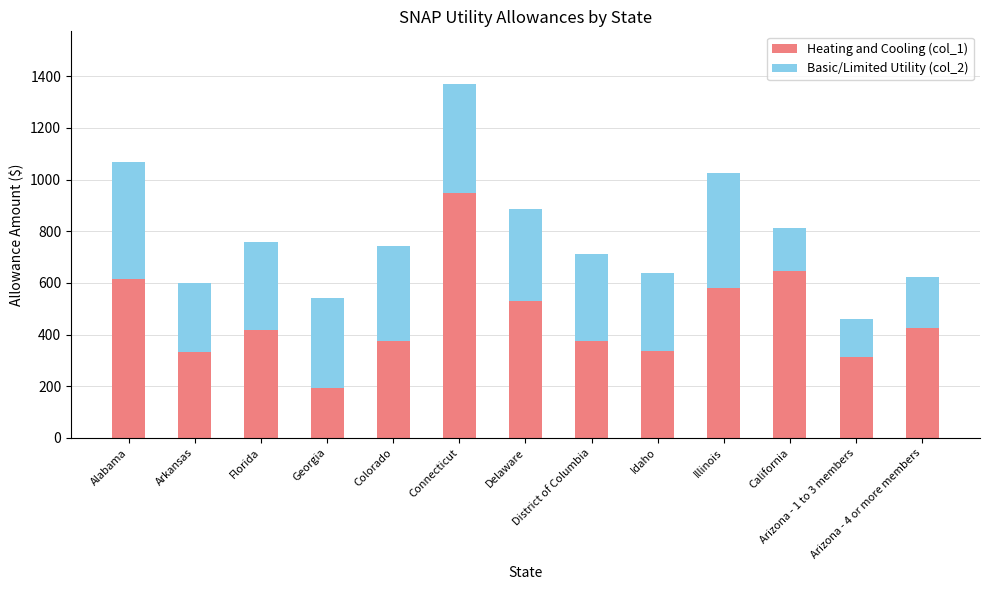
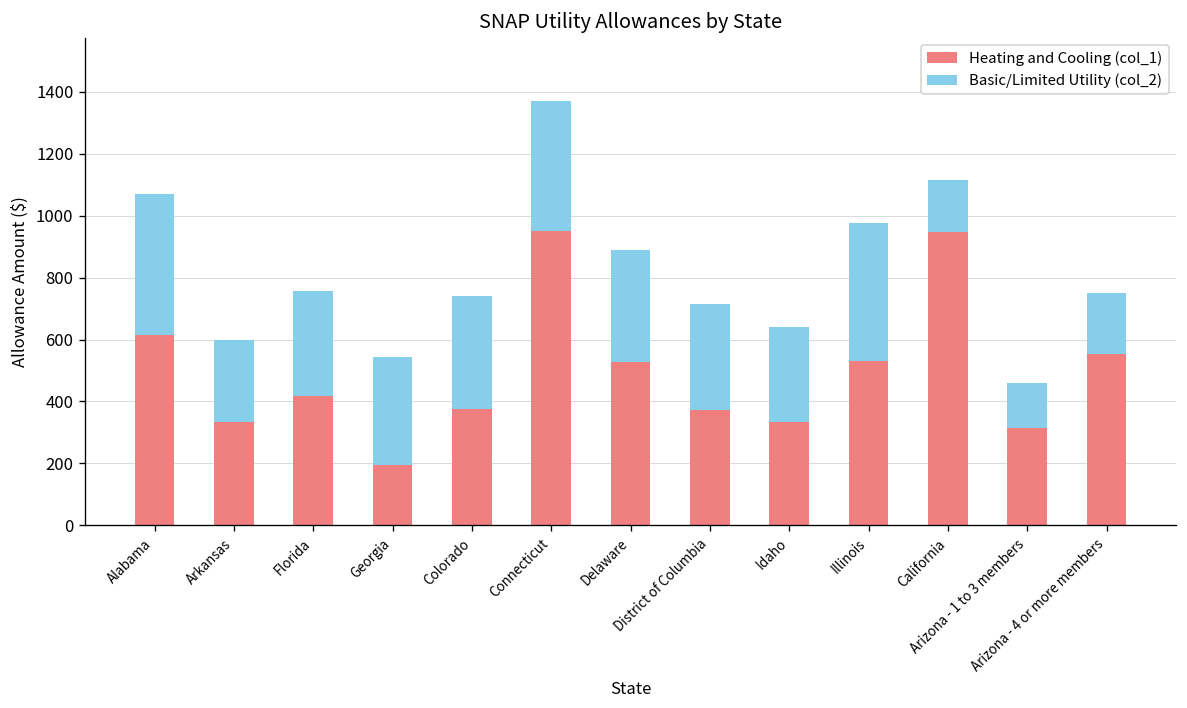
Heating and Cooling (col_1), Illinois: 580 -> 530
Heating and Cooling (col_1), California: 650 -> 950
Heating and Cooling (col_1), Arizona - 4 or more members: 430 -> 550
